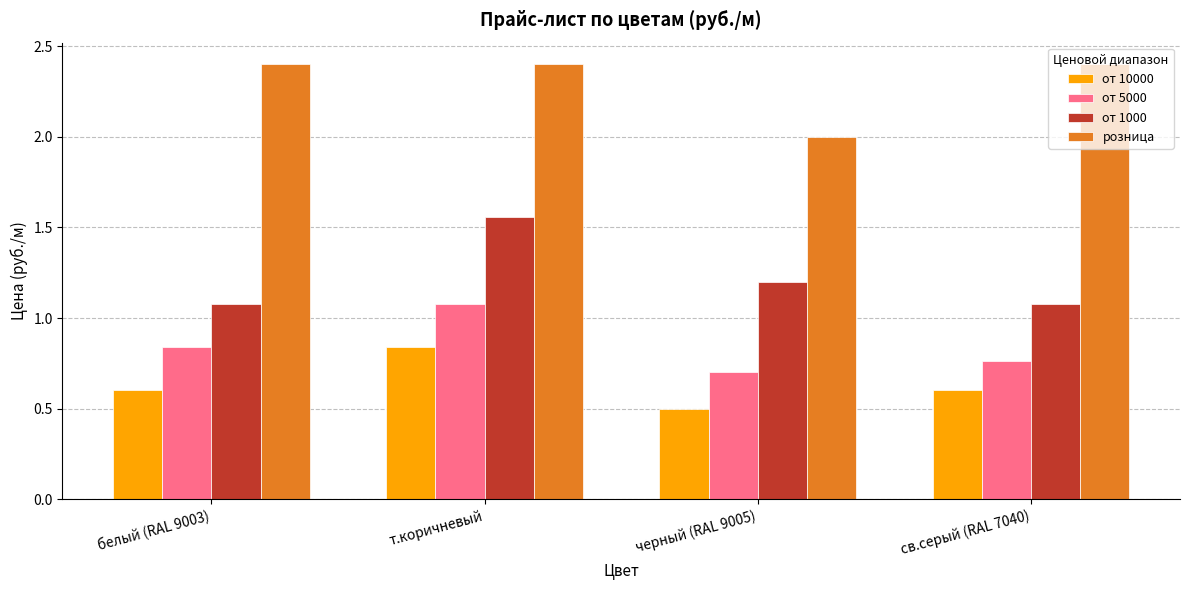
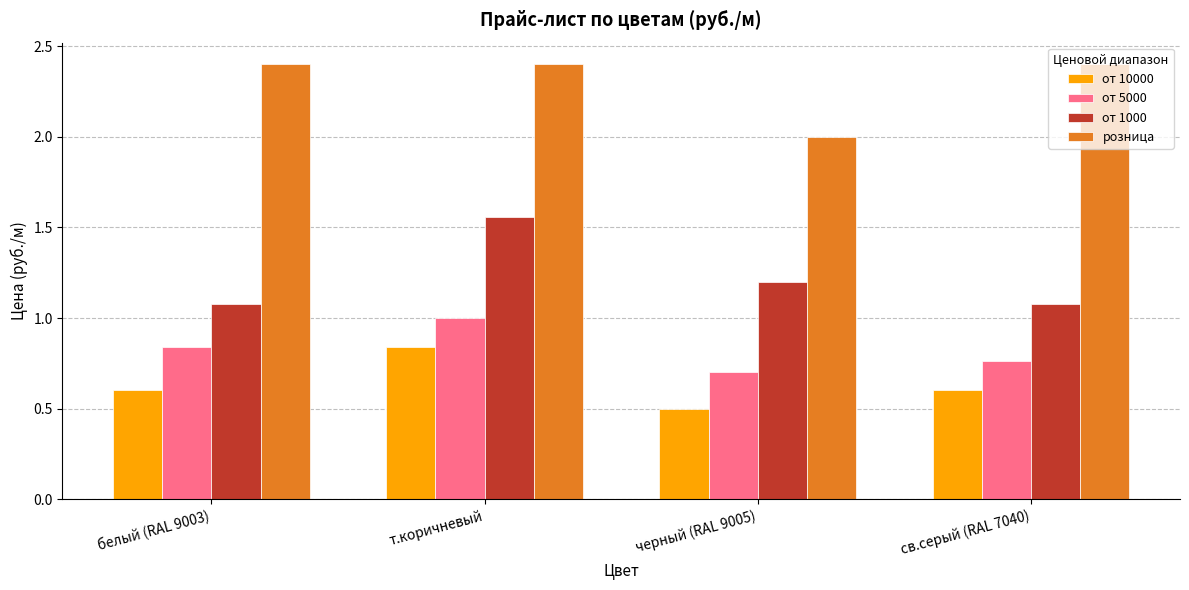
от 5000, т.коричневый: 1.08 -> 1.00
